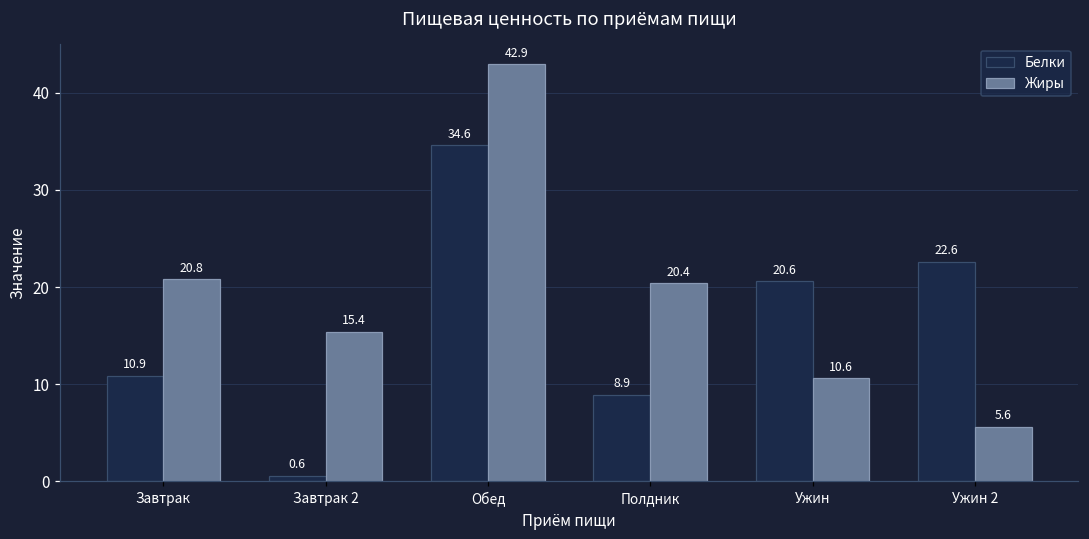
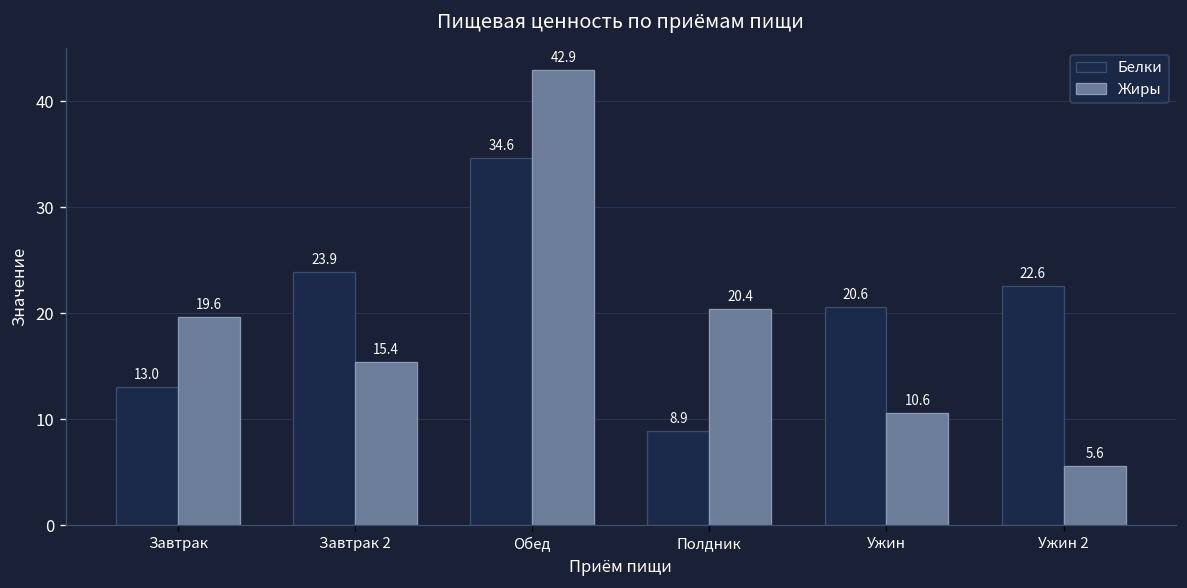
Белки, Завтрак: 10.9 -> 13.0
Жиры, Завтрак: 20.8 -> 19.6
Белки, Завтрак 2: 0.6 -> 23.9
